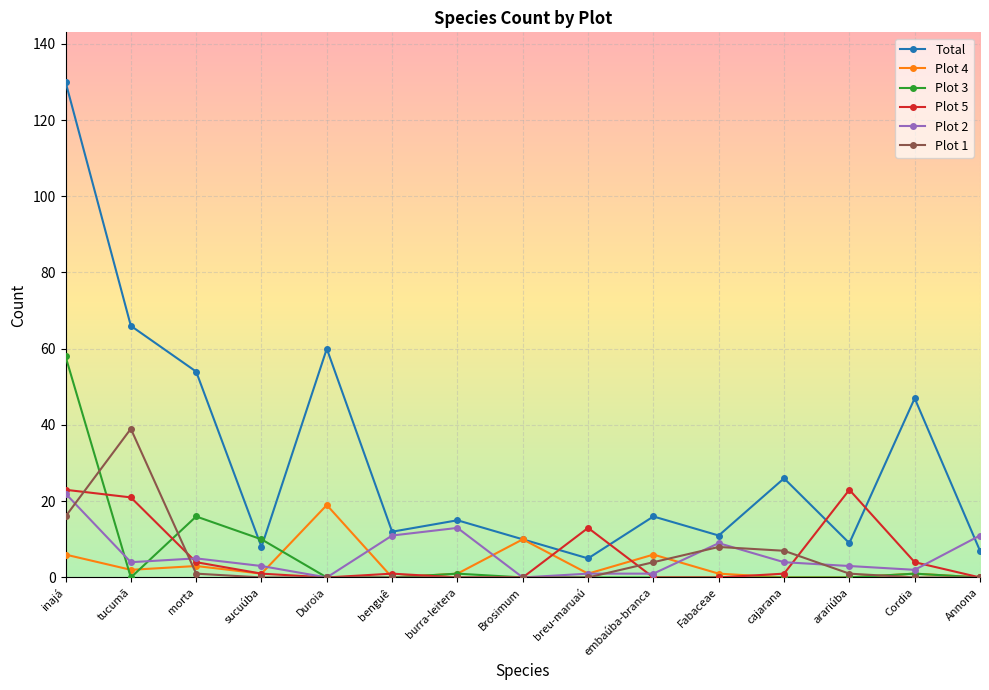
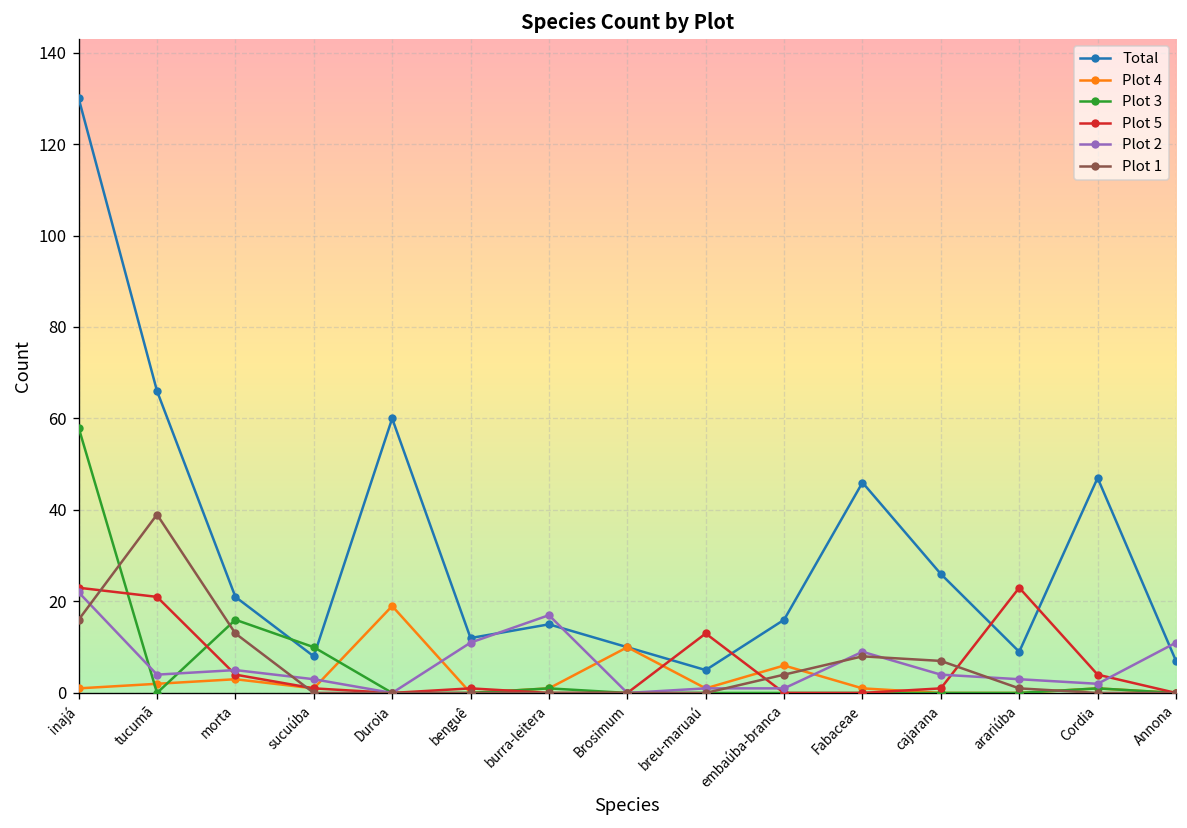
Plot 4, inajá: 6 -> 1
Total, morta: 54 -> 21
Plot 1, morta: 1 -> 13
Plot 2, burra-leitera: 13 -> 17
Total, Fabaceae: 11 -> 46
